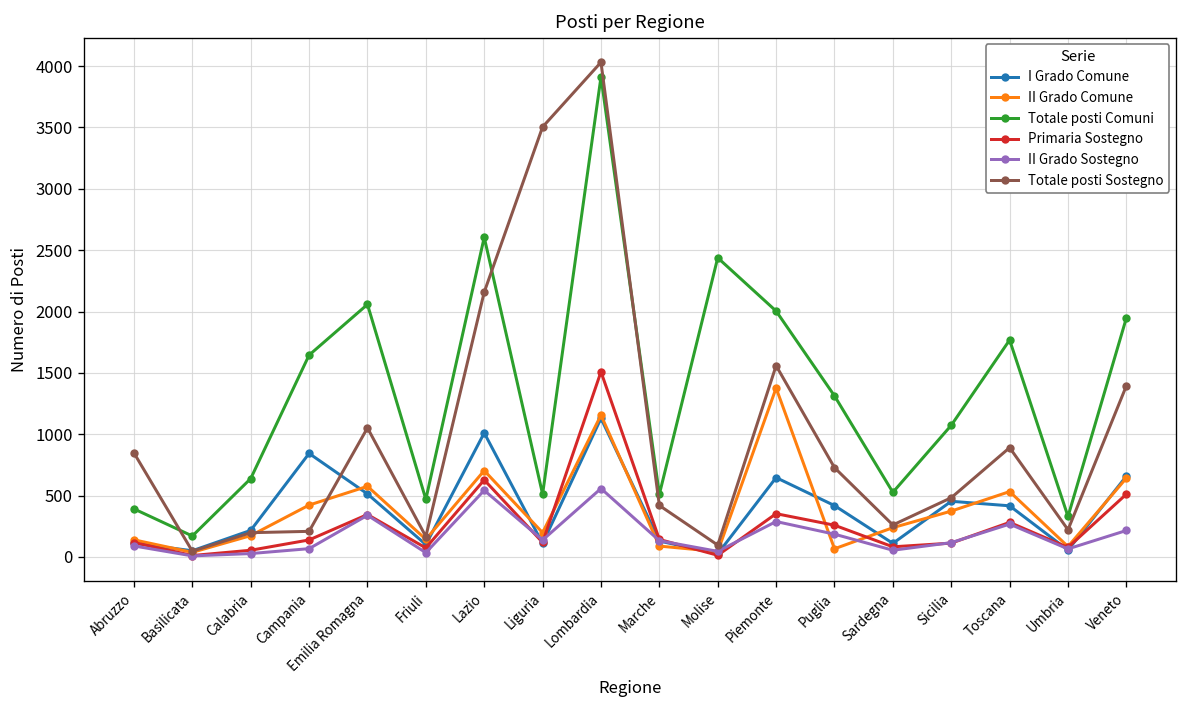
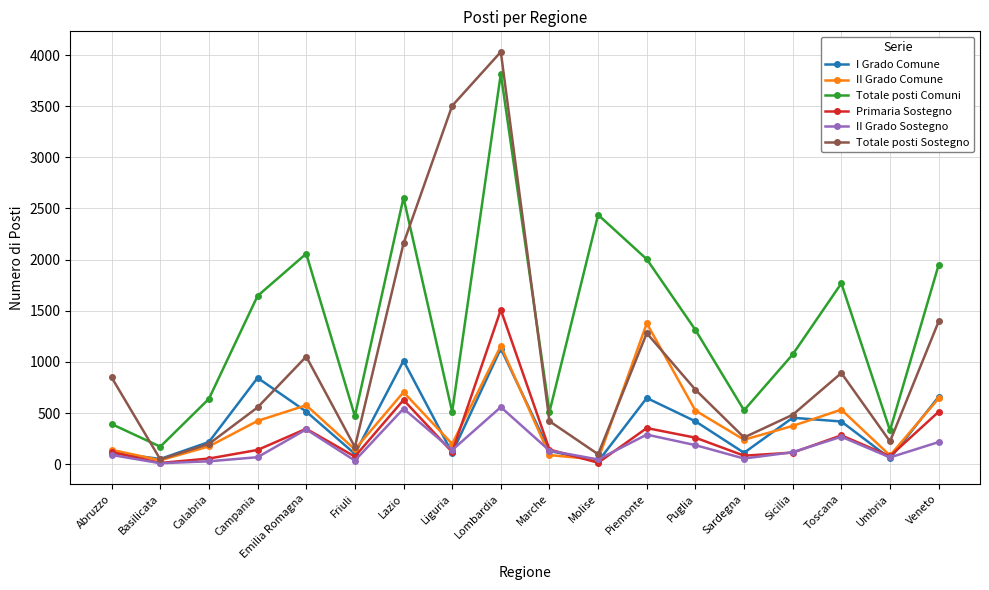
Totale posti Sostegno, Campania: 210 -> 560
Totale posti Comuni, Lombardia: 3910 -> 3820
Totale posti Sostegno, Piemonte: 1560 -> 1280
II Grado Comune, Puglia: 70 -> 520
